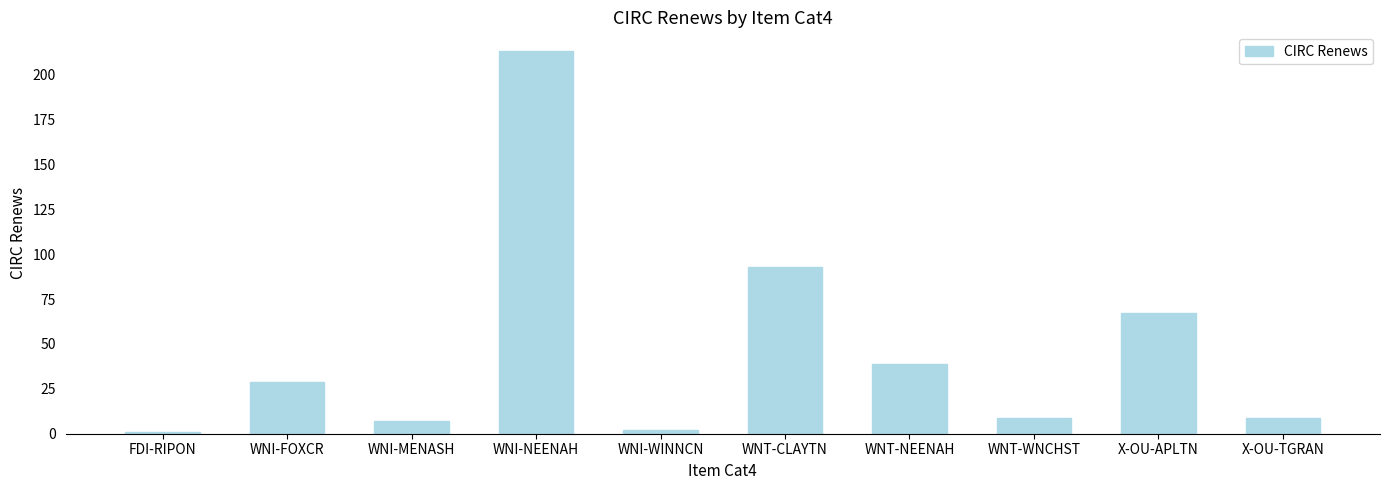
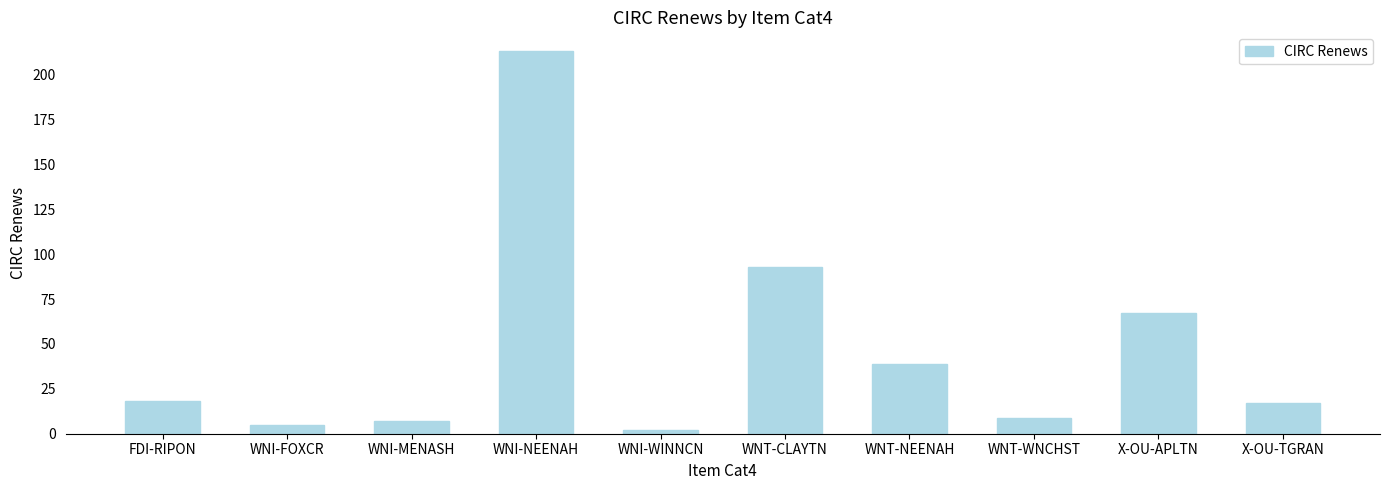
FDI-RIPON: 1 -> 18
WNI-FOXCR: 29 -> 5
X-OU-TGRAN: 9 -> 17
